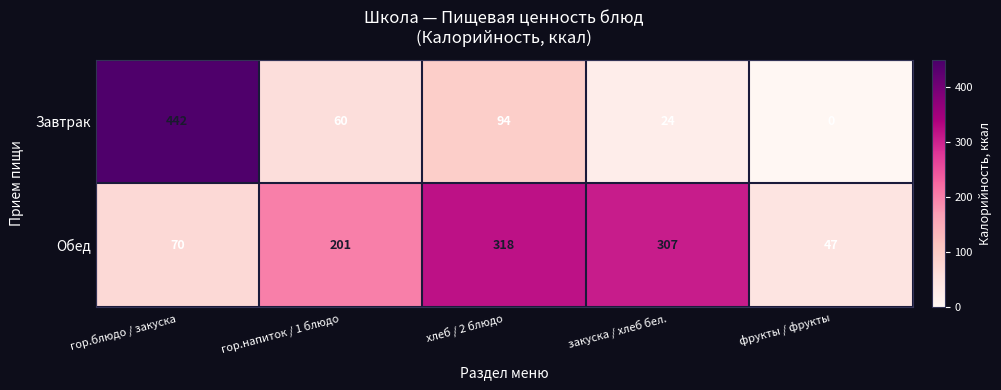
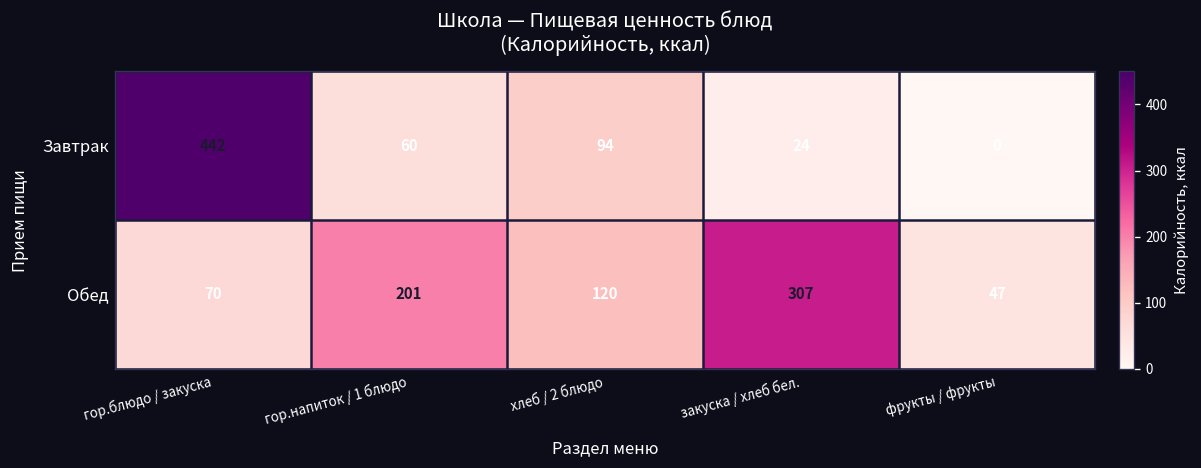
Обед, хлеб / 2 блюдо: 318 -> 120
